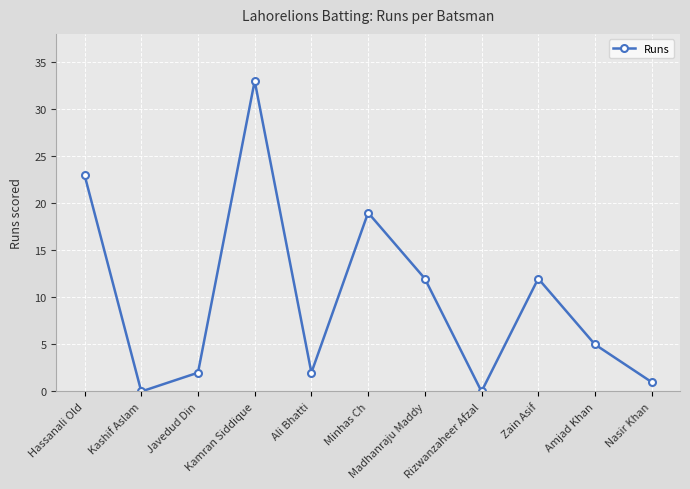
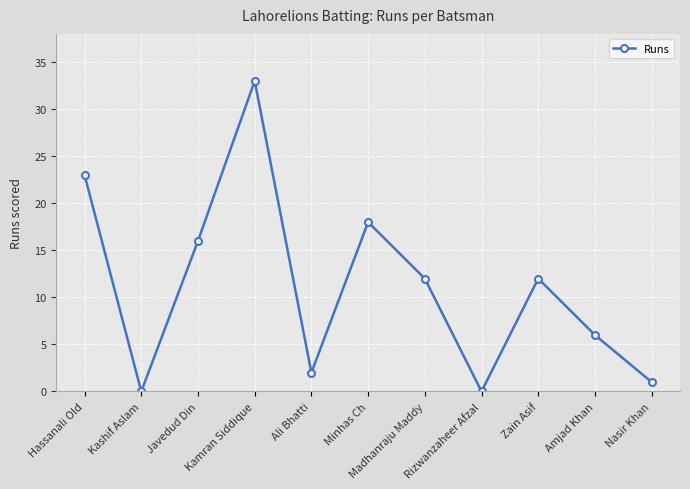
Javedud Din: 2 -> 16
Minhas Ch: 19 -> 18
Amjad Khan: 5 -> 6
